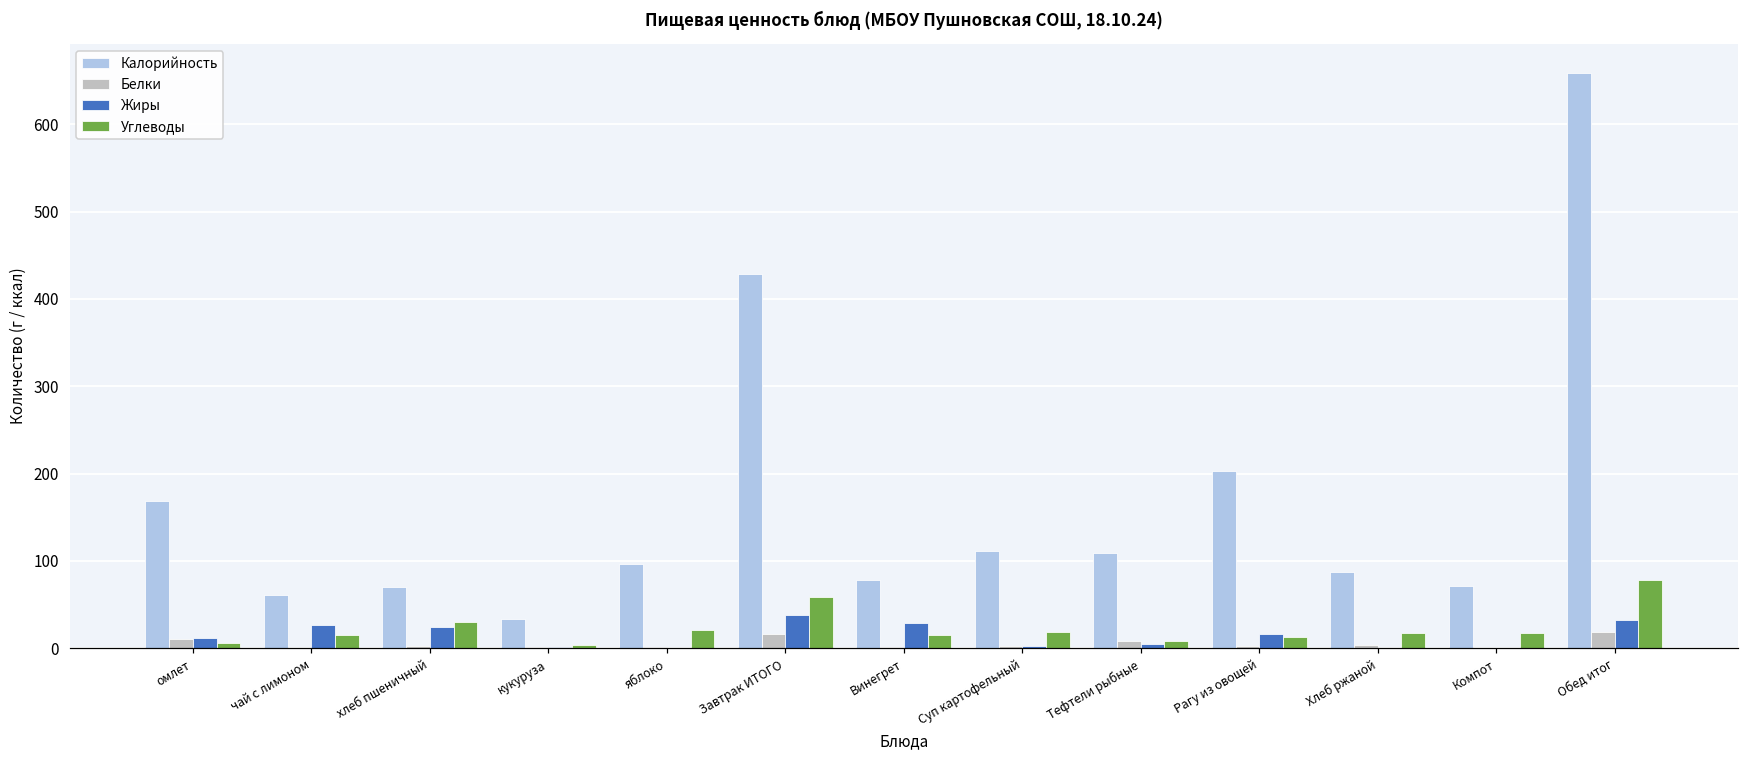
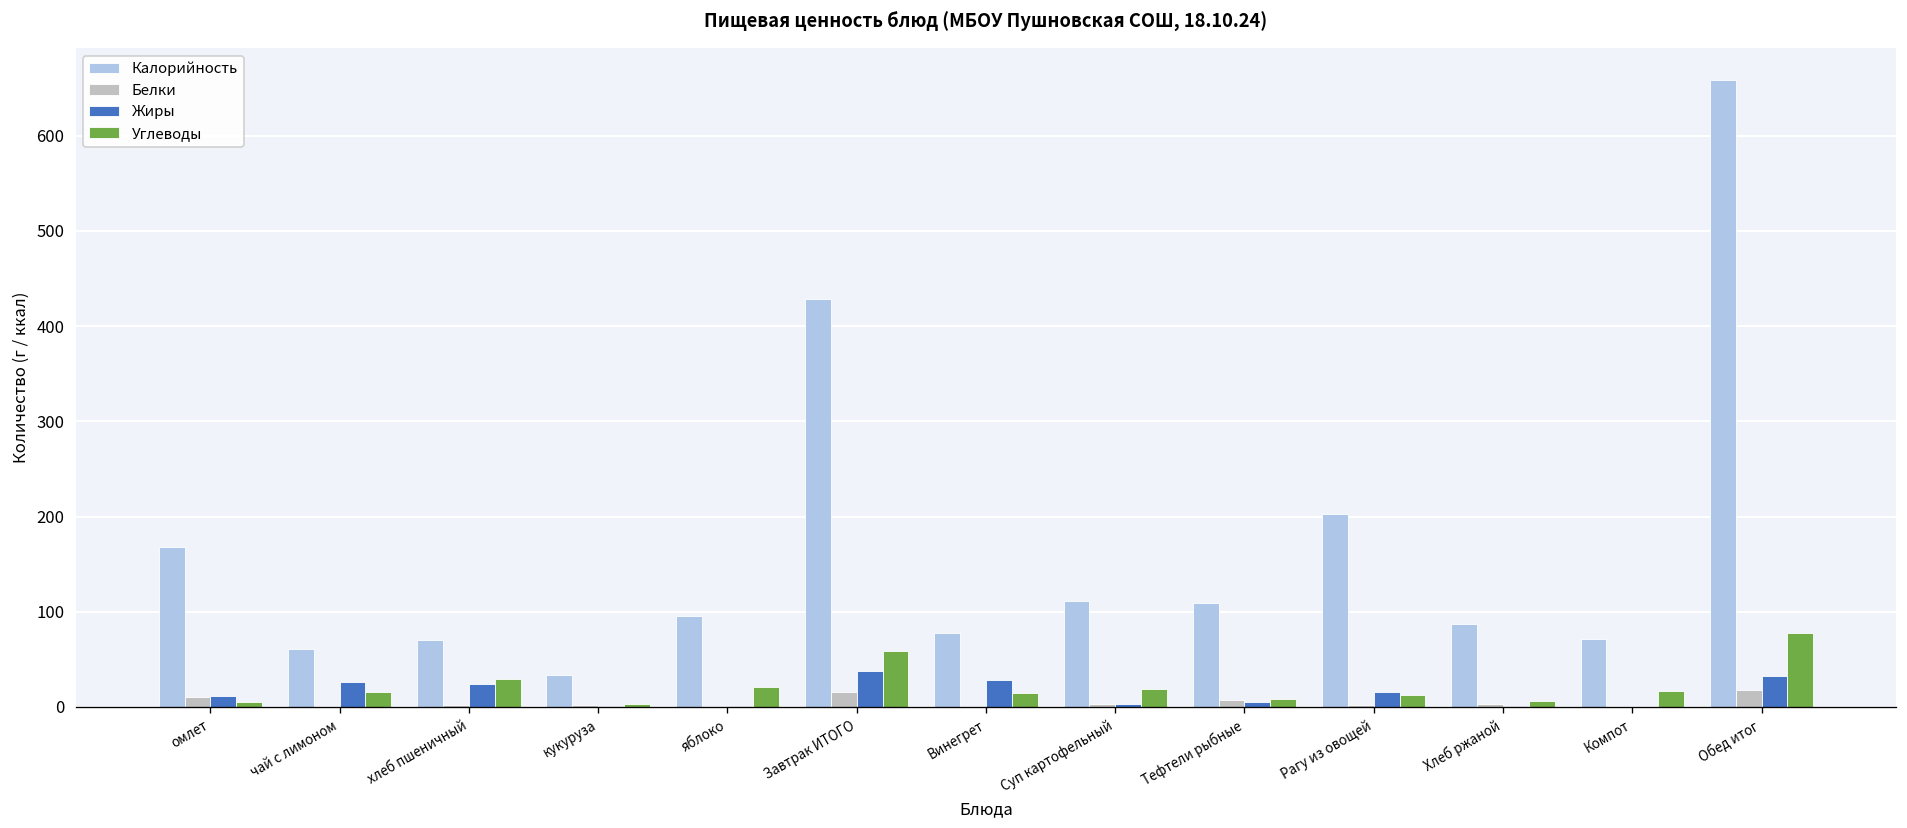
Углеводы, Хлеб ржаной: 20 -> 10
